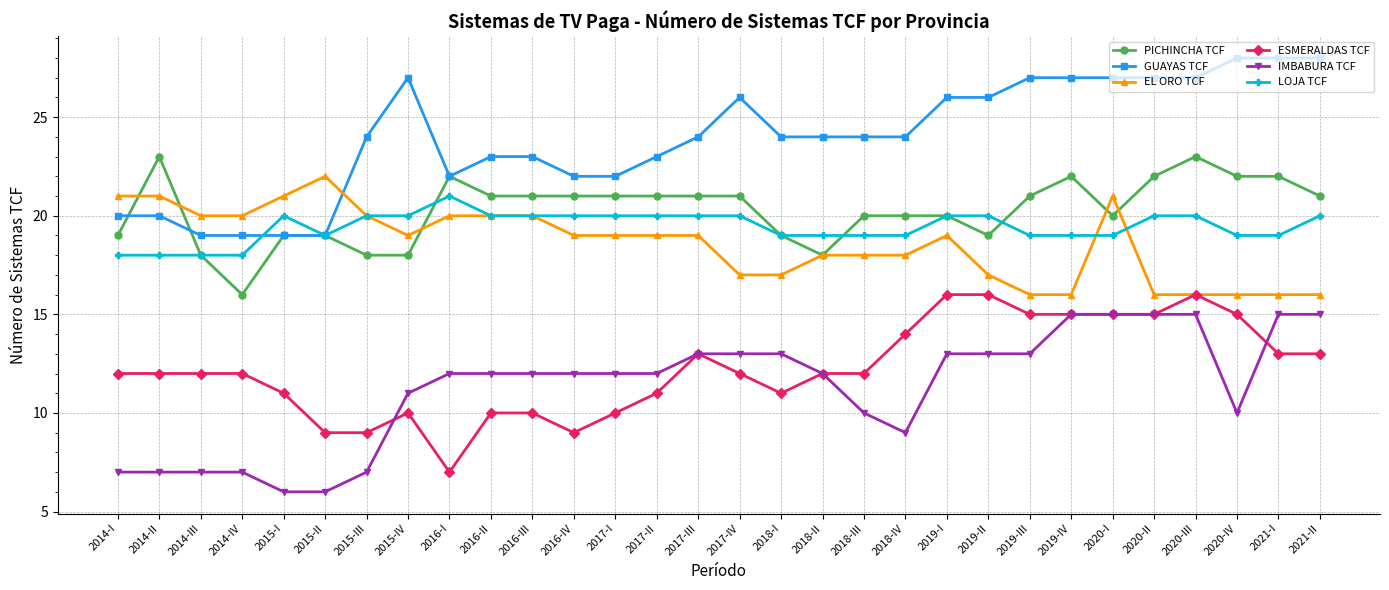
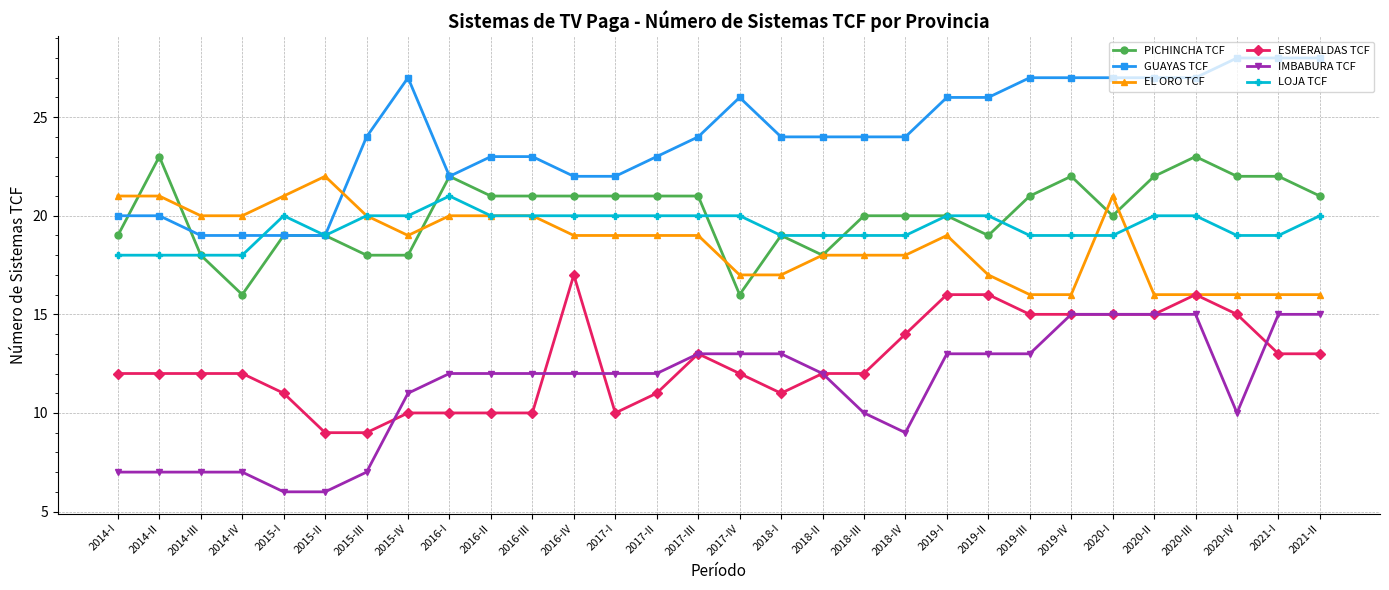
ESMERALDAS TCF, 2016-I: 7 -> 10
ESMERALDAS TCF, 2016-IV: 9 -> 17
PICHINCHA TCF, 2017-IV: 21 -> 16
